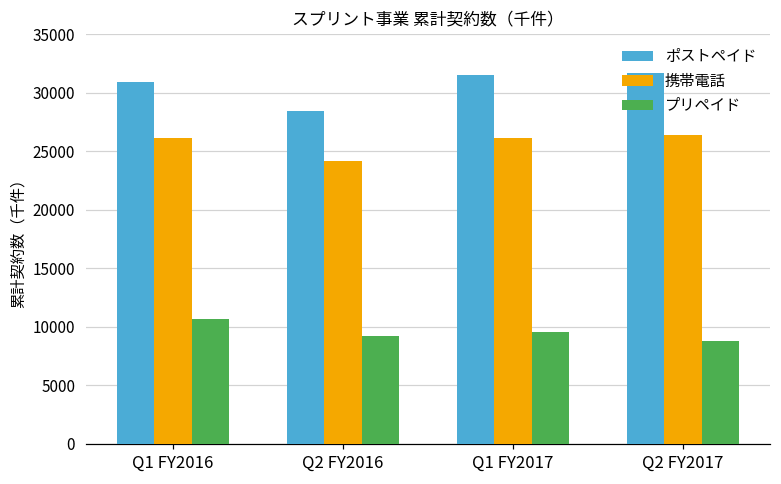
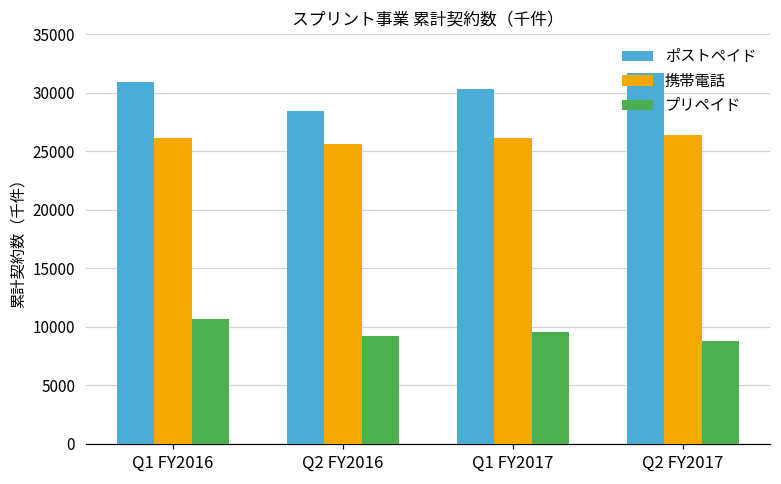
携帯電話, Q2 FY2016: 24200 -> 25700
ポストペイド, Q1 FY2017: 31500 -> 30400
